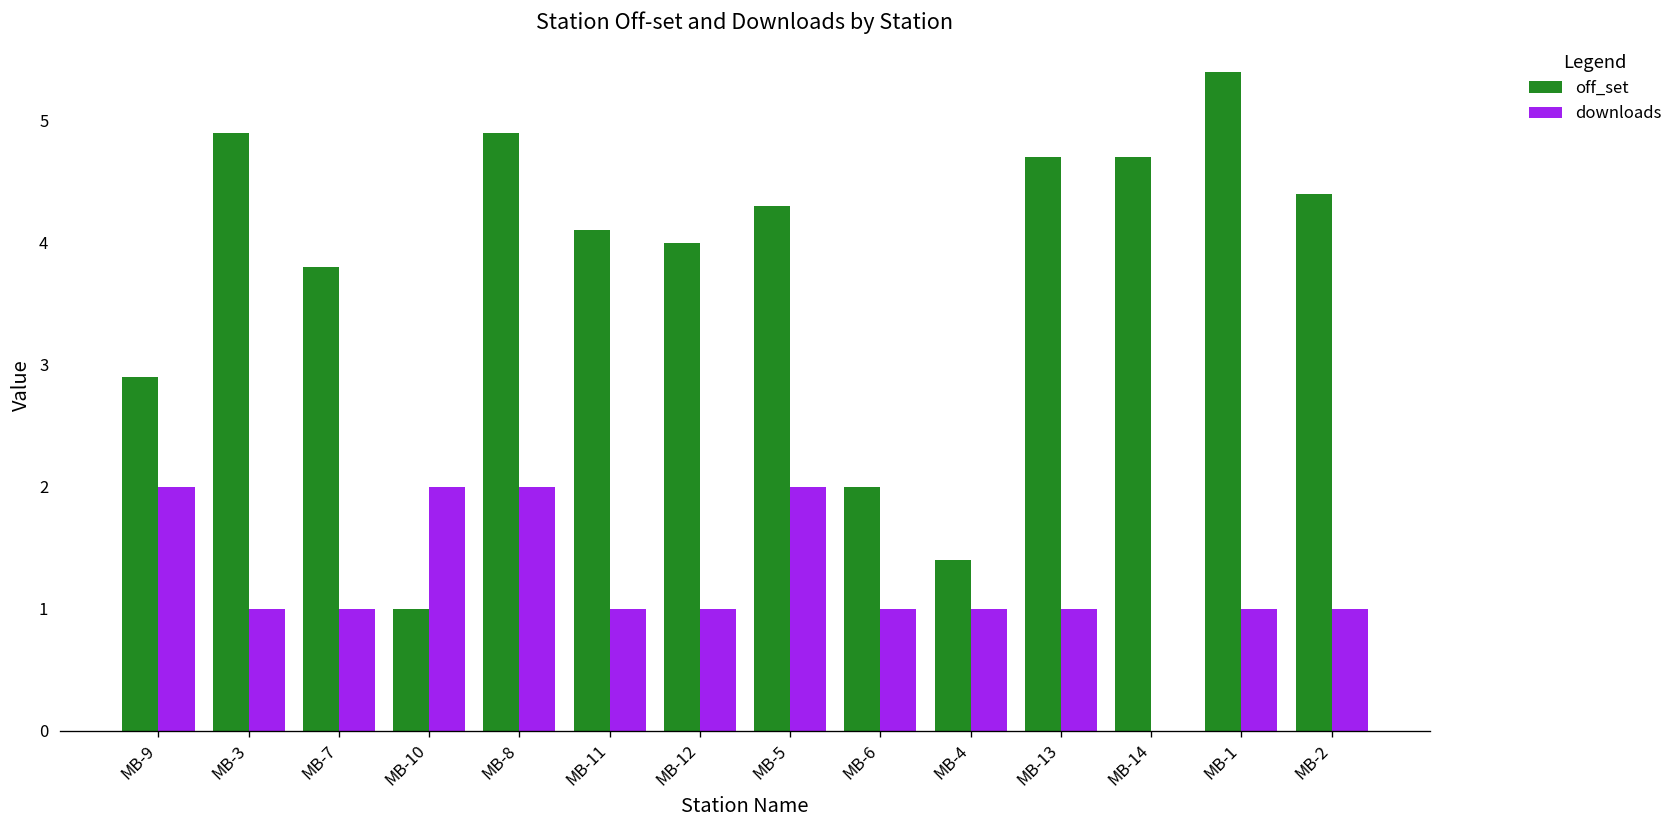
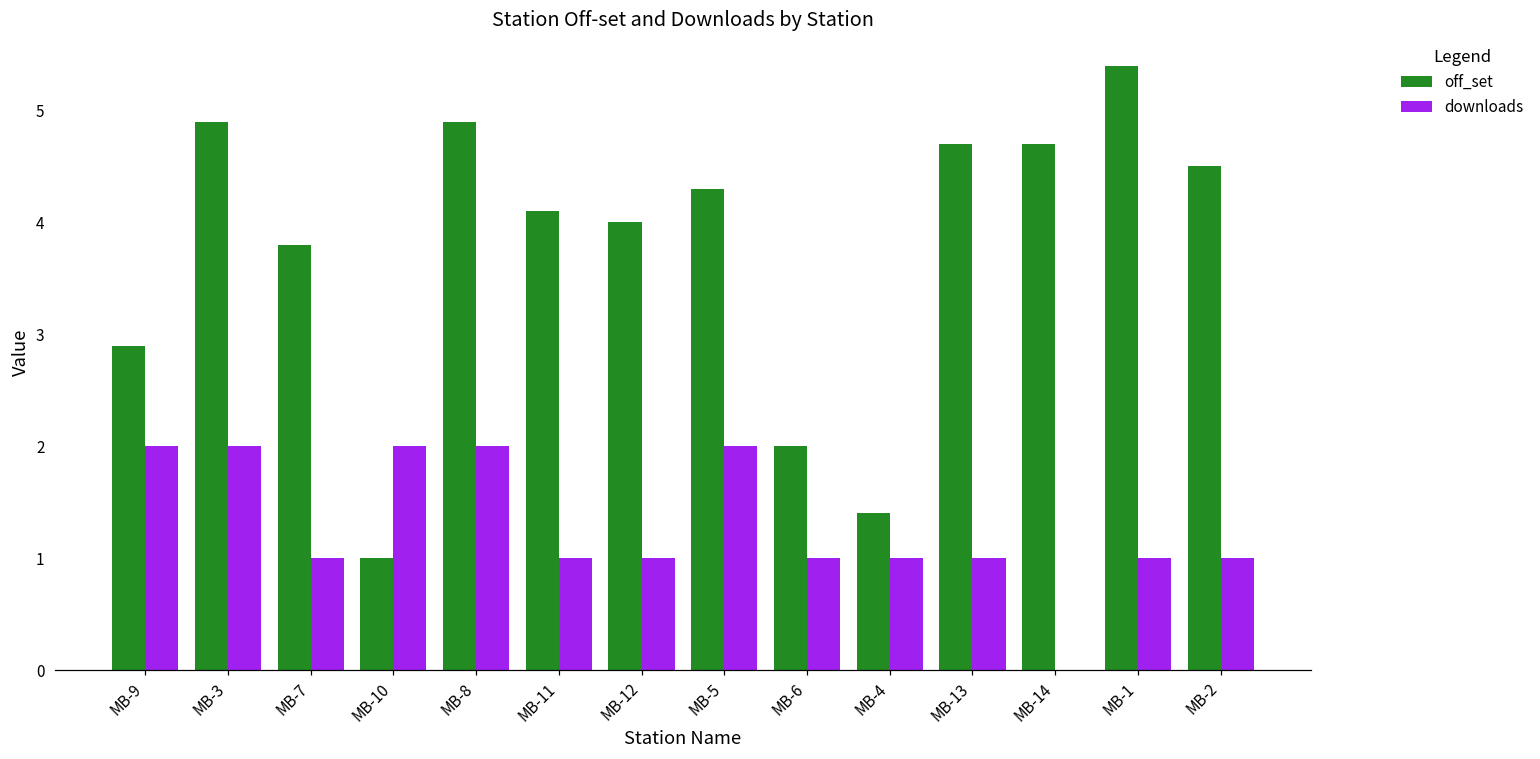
downloads, MB-3: 1 -> 2
off_set, MB-2: 4.4 -> 4.5
